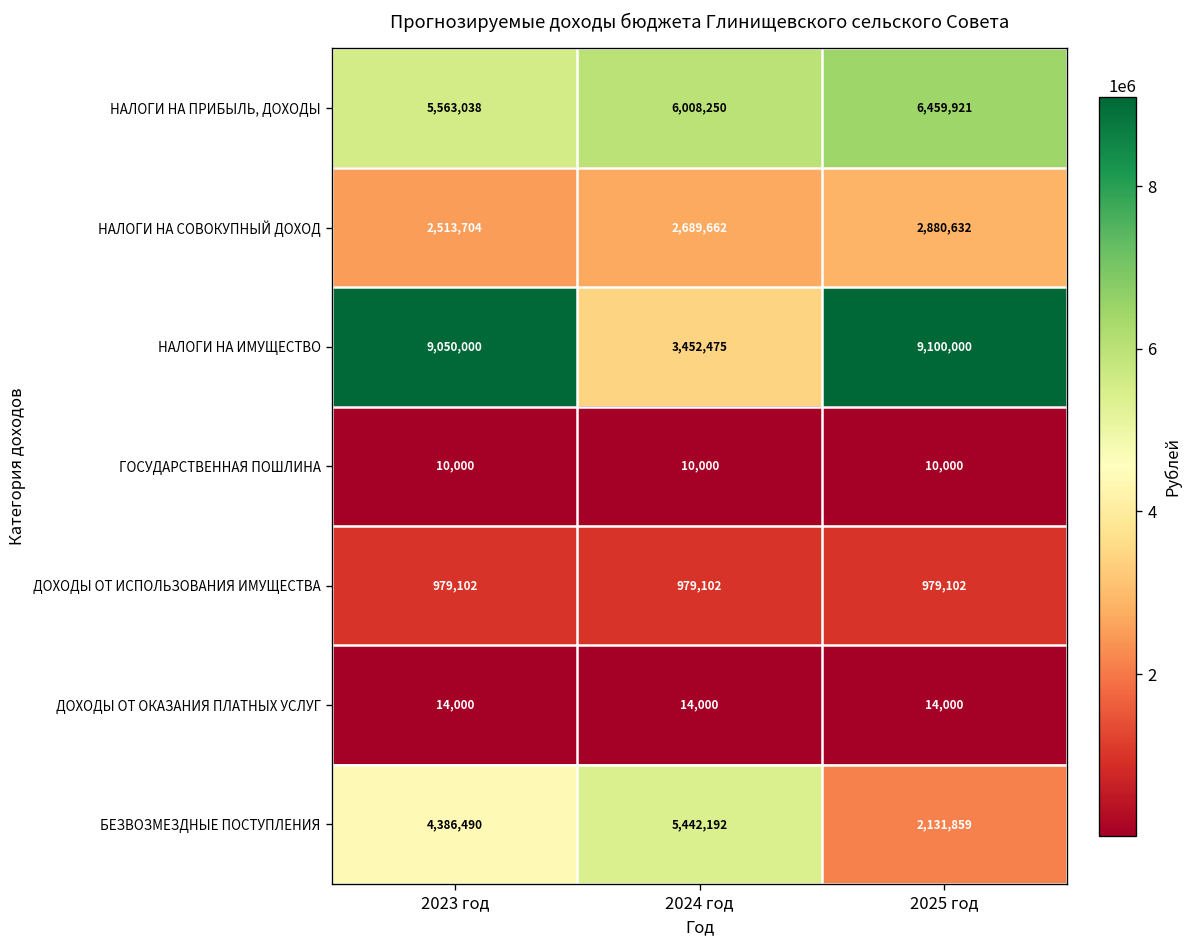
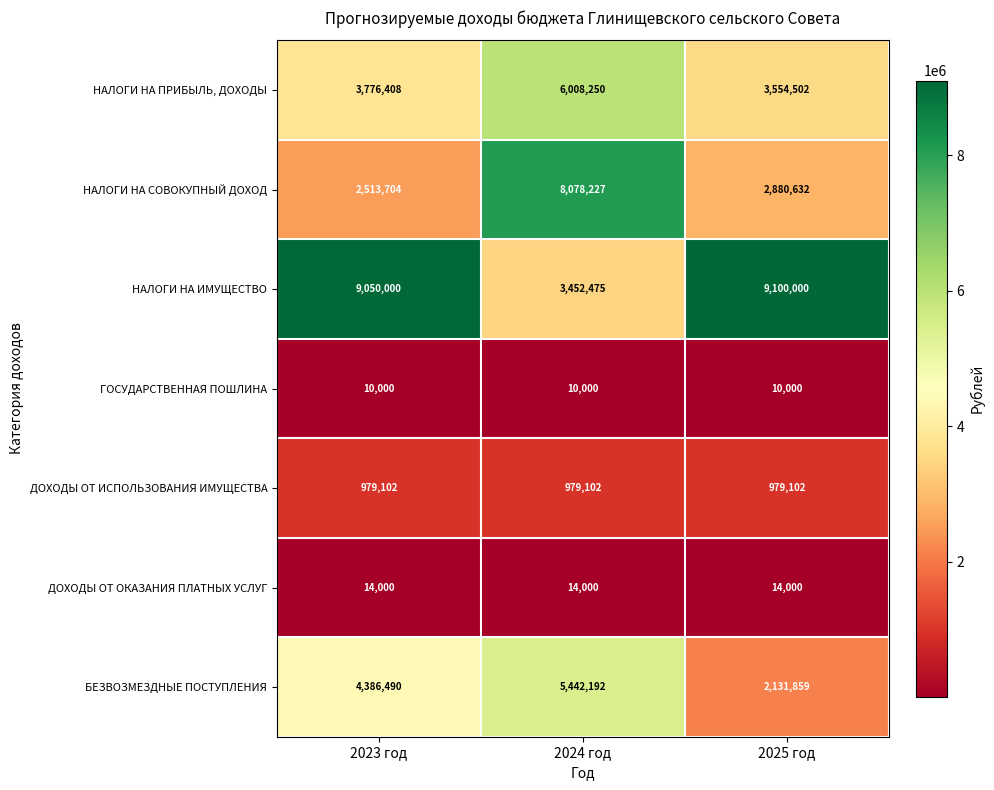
НАЛОГИ НА ПРИБЫЛЬ, ДОХОДЫ, 2023 год: 5,563,038 -> 3,776,408
НАЛОГИ НА ПРИБЫЛЬ, ДОХОДЫ, 2025 год: 6,459,921 -> 3,554,502
НАЛОГИ НА СОВОКУПНЫЙ ДОХОД, 2024 год: 2,689,662 -> 8,078,227
